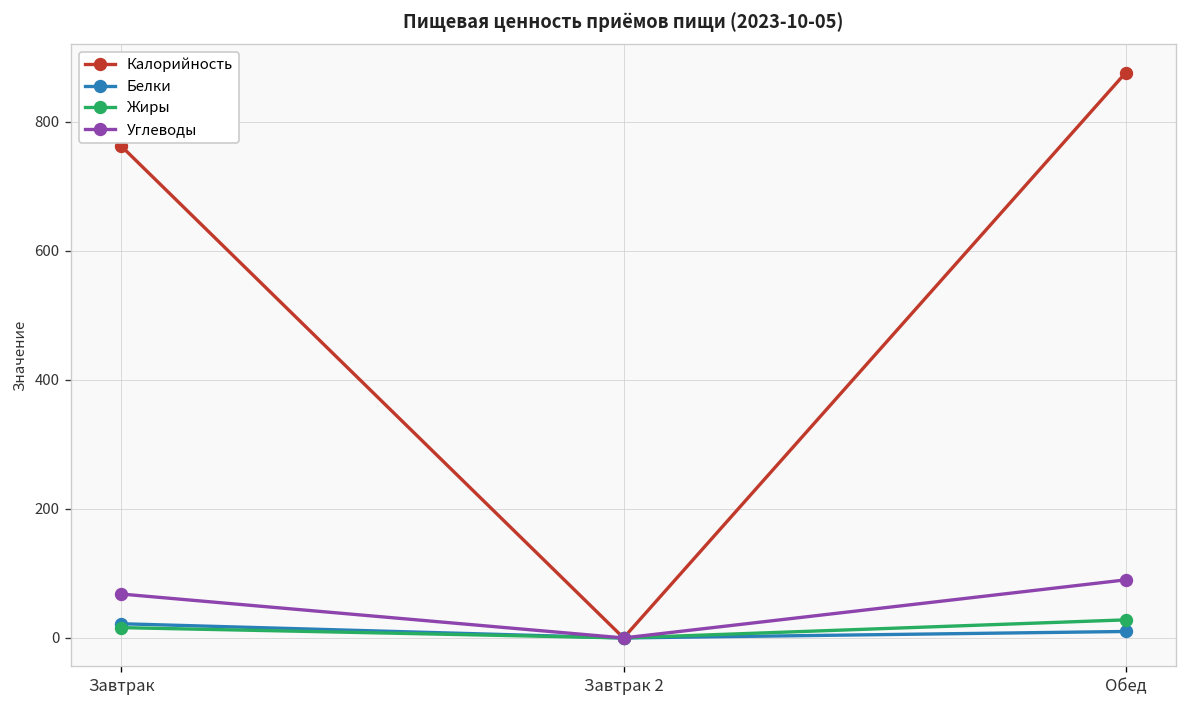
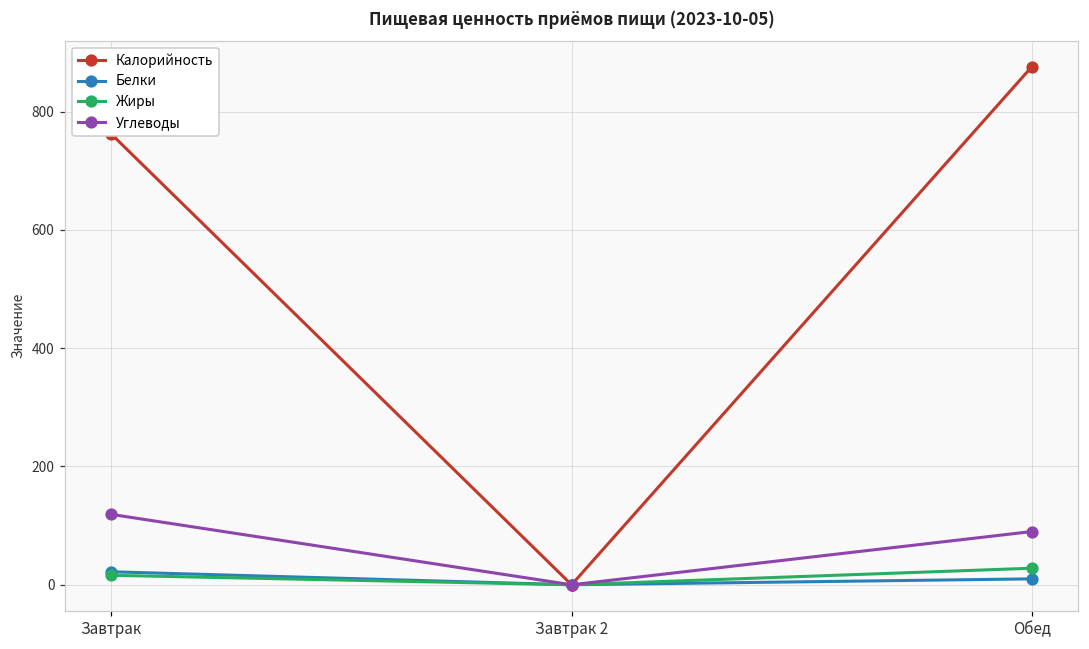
Углеводы, Завтрак: 70 -> 120
